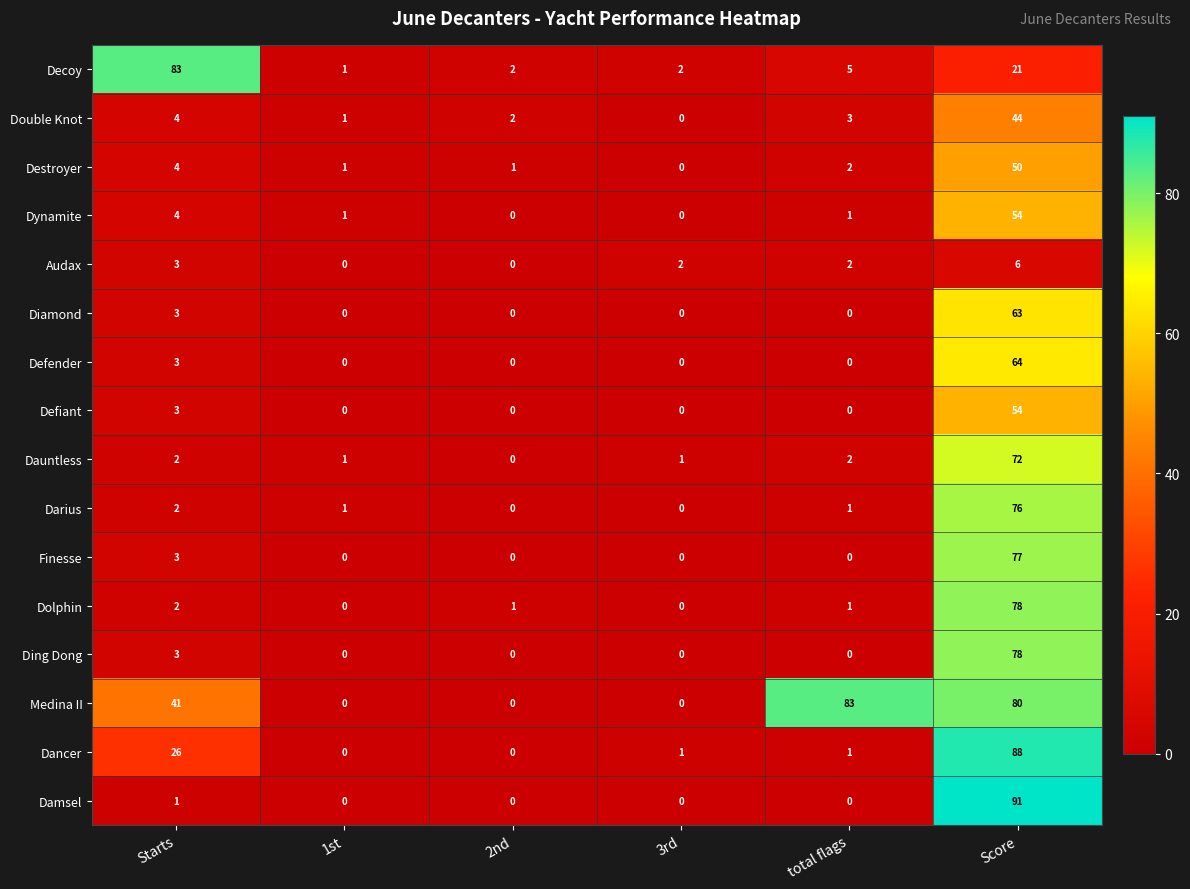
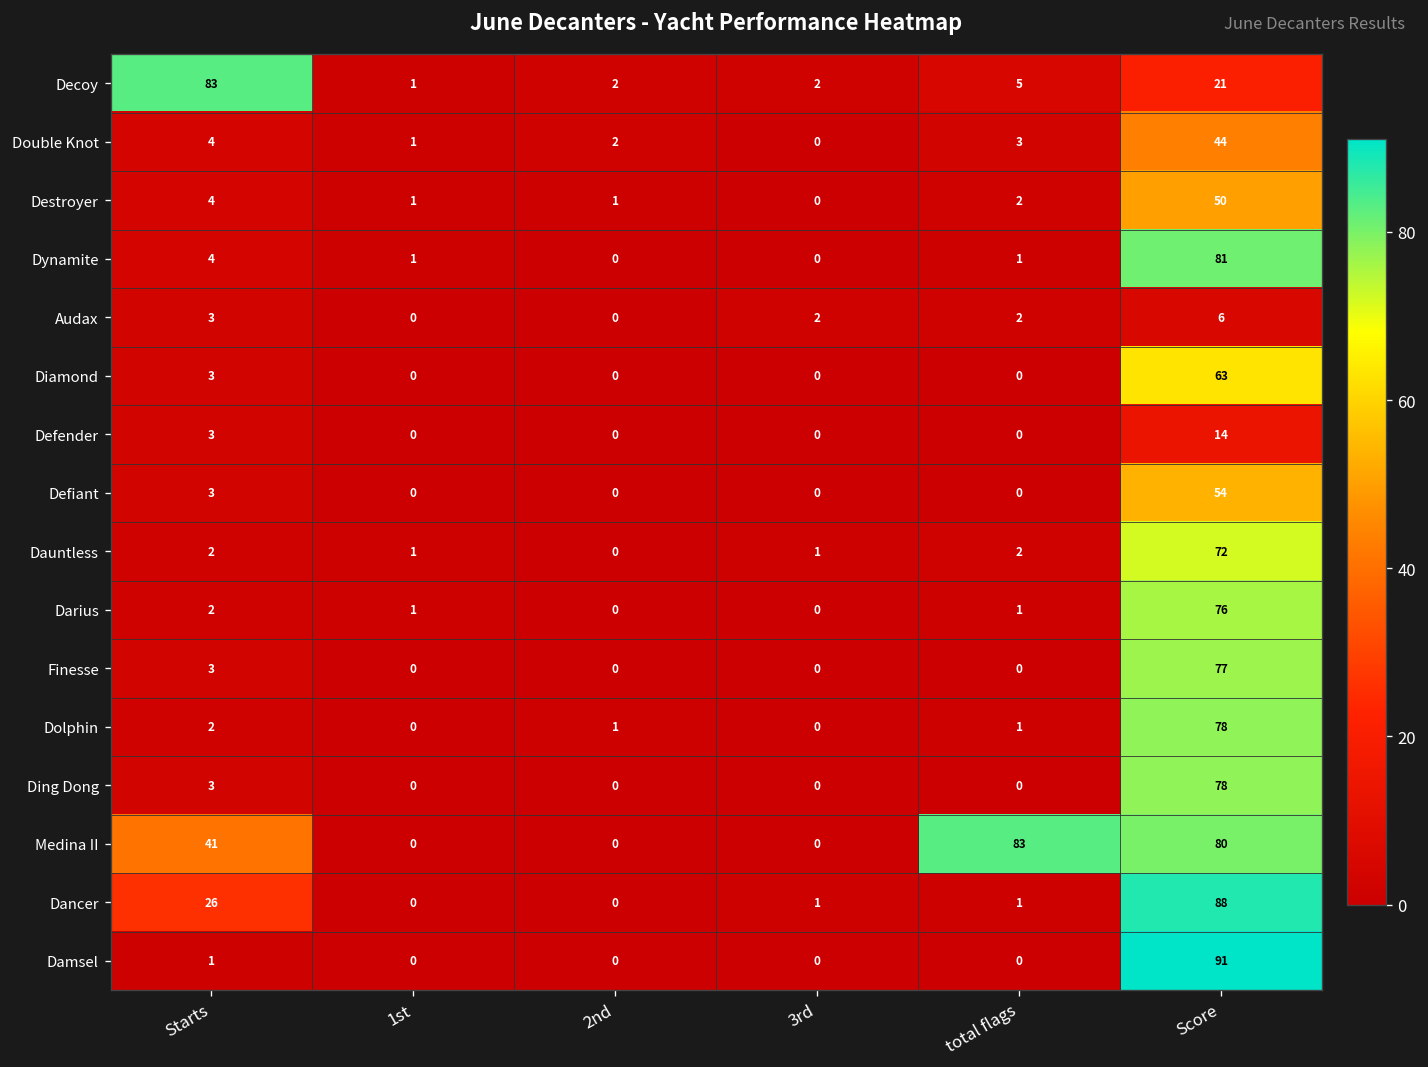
Dynamite, Score: 54 -> 81
Defender, Score: 64 -> 14
